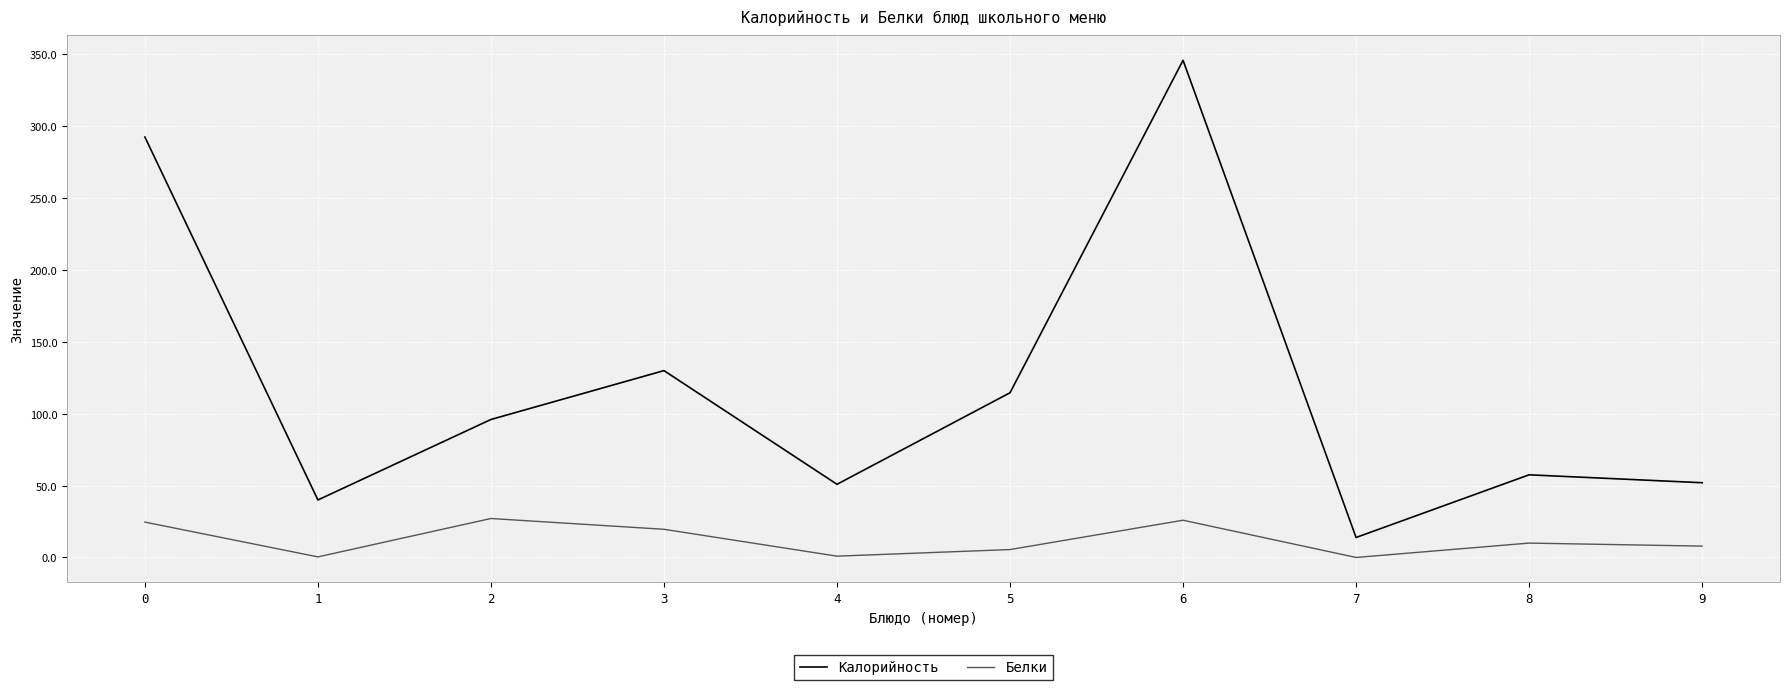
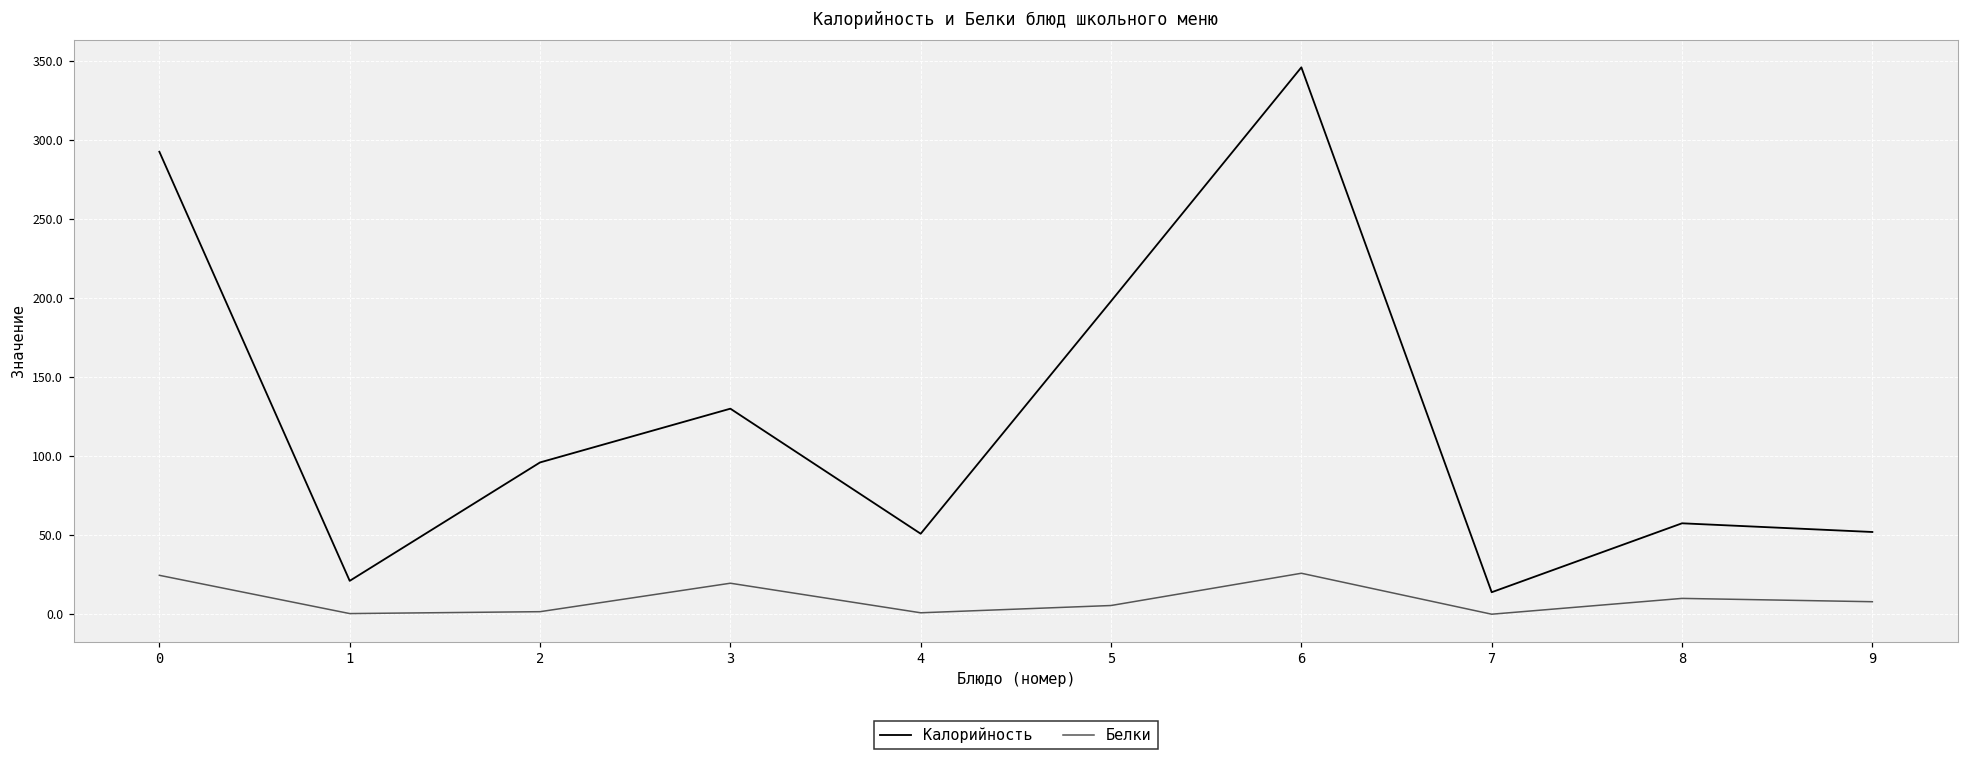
Калорийность, 1: 40 -> 21
Белки, 2: 27 -> 2
Калорийность, 5: 115 -> 198
